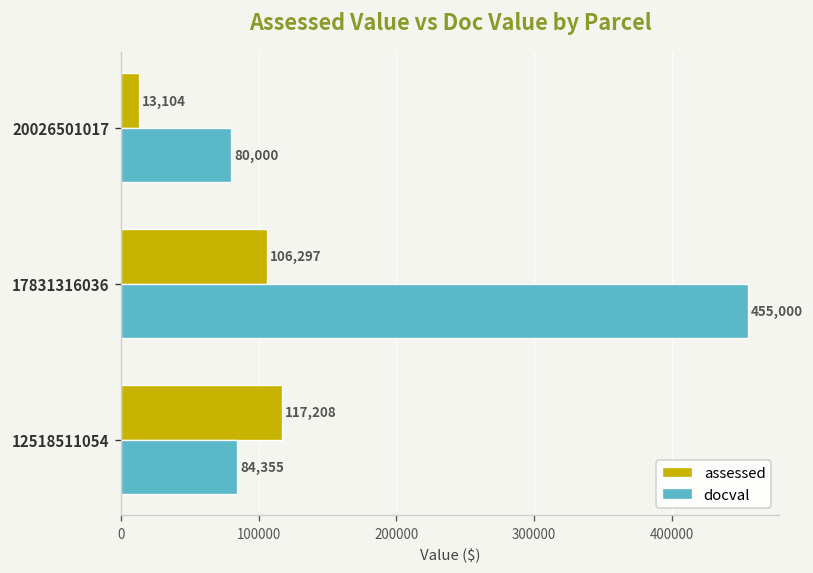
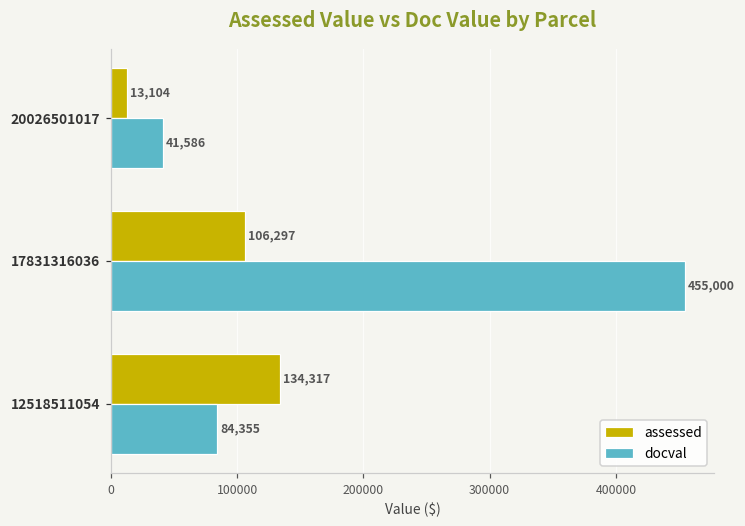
docval, 20026501017: 80,000 -> 41,586
assessed, 12518511054: 117,208 -> 134,317
